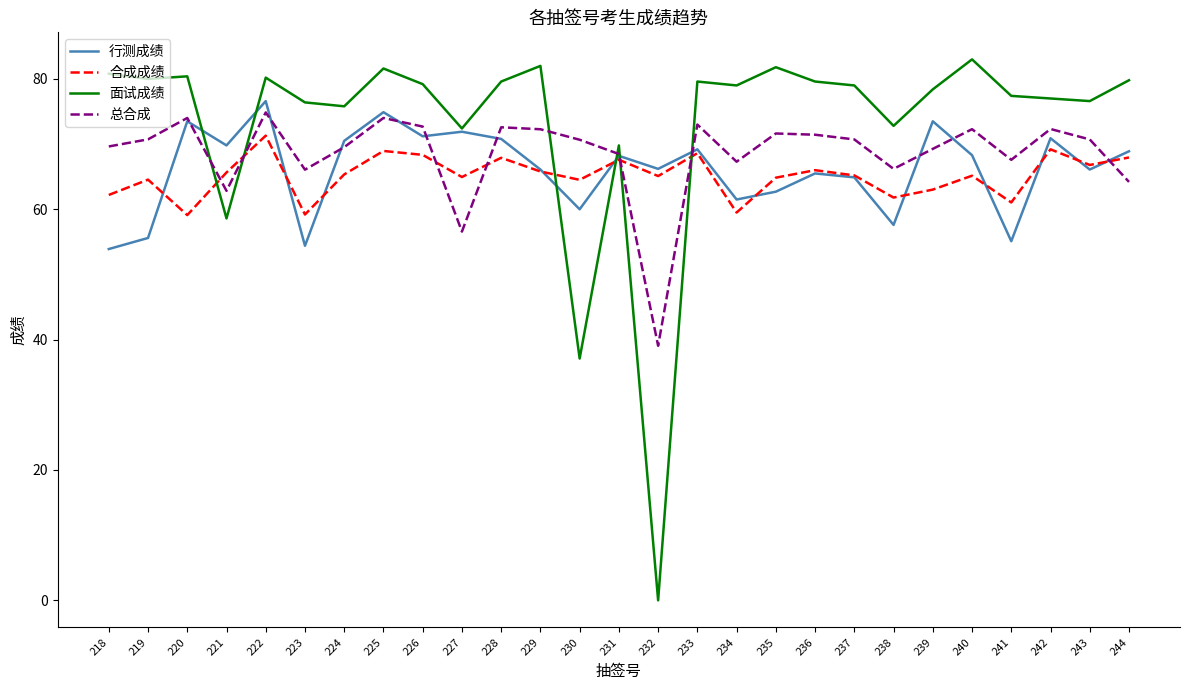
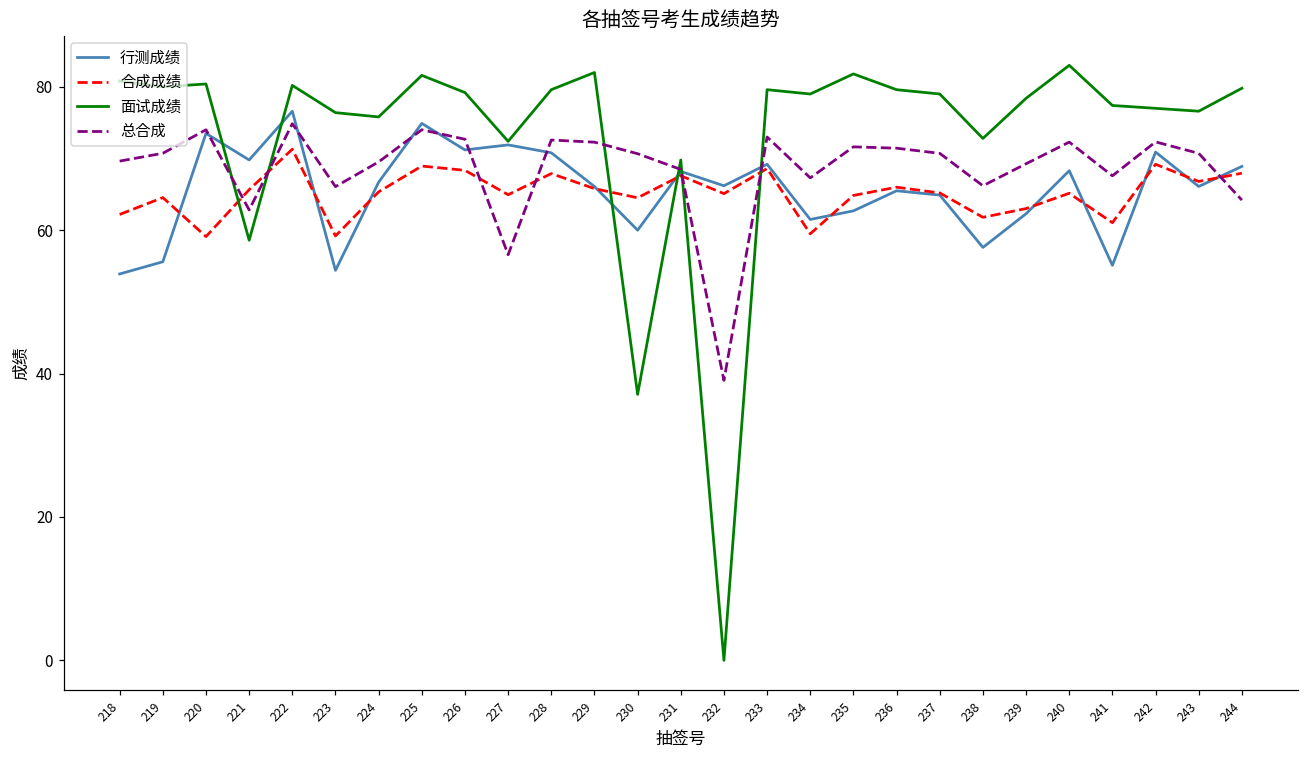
行测成绩, 224: 71 -> 67
行测成绩, 239: 74 -> 62
